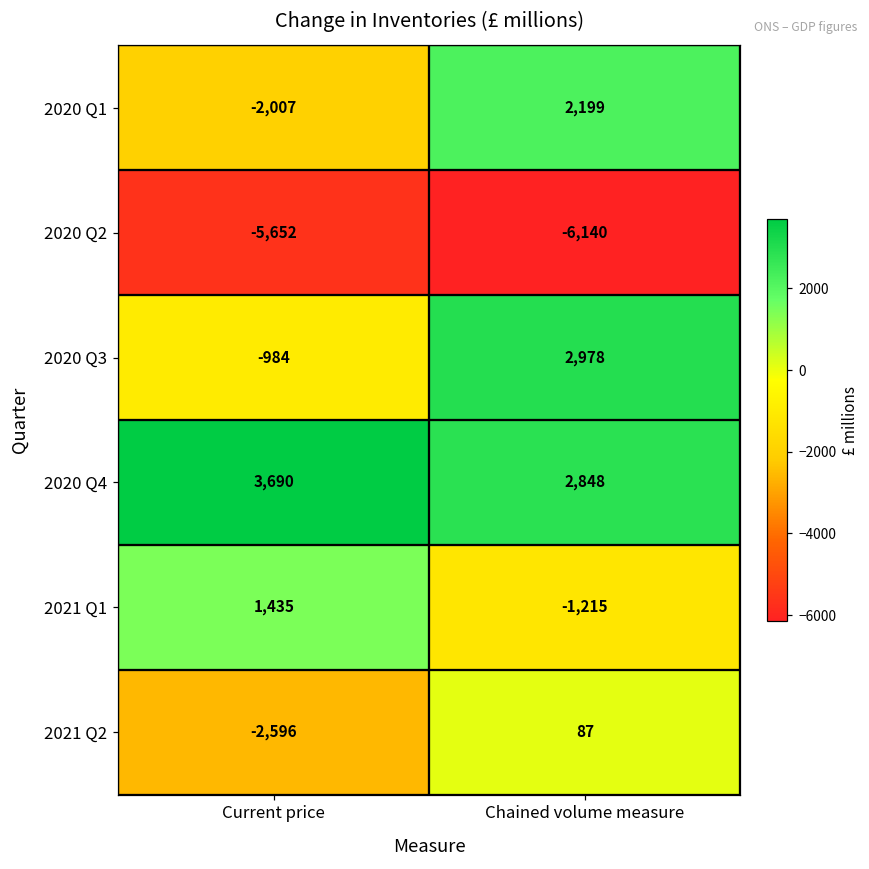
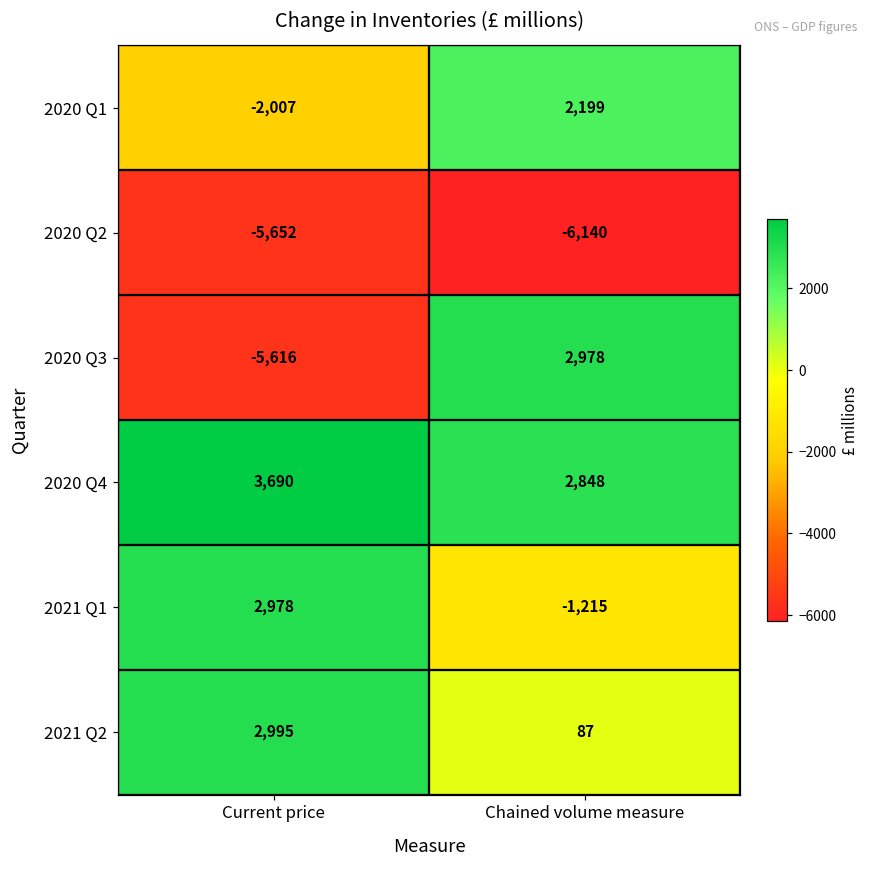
2020 Q3, Current price: -984 -> -5,616
2021 Q1, Current price: 1,435 -> 2,978
2021 Q2, Current price: -2,596 -> 2,995
